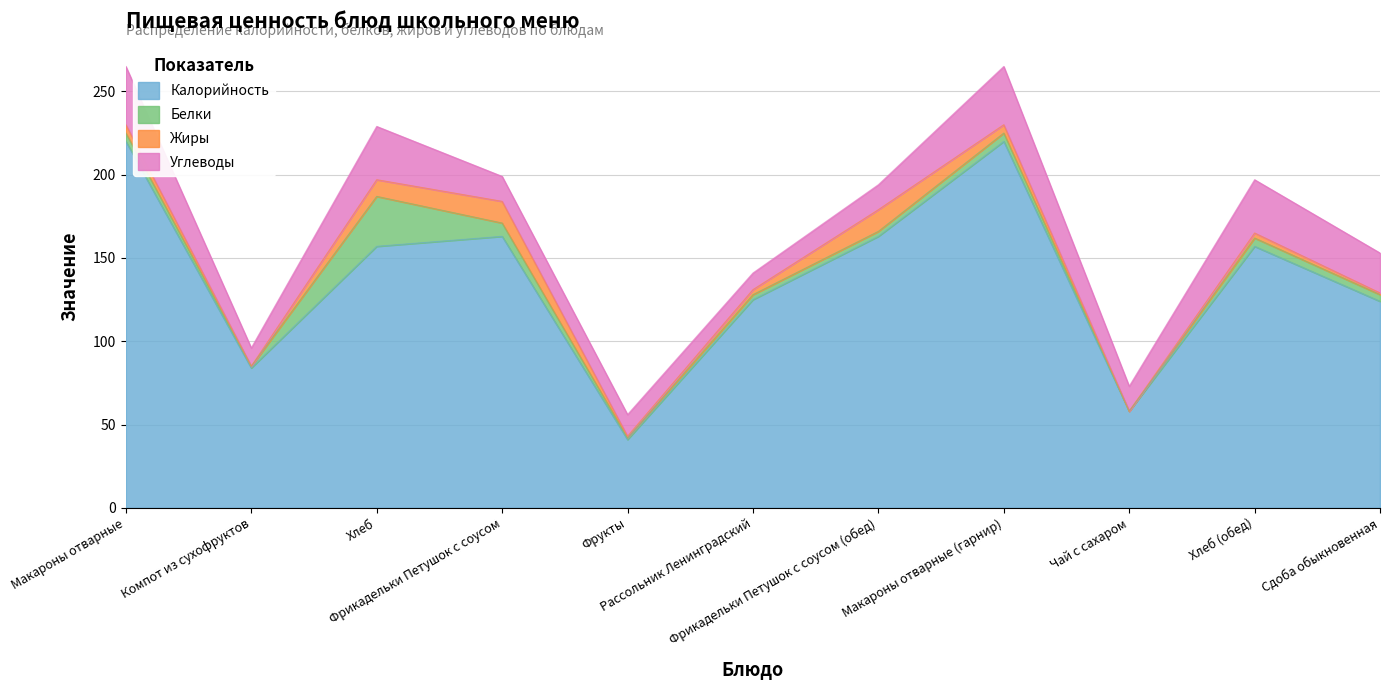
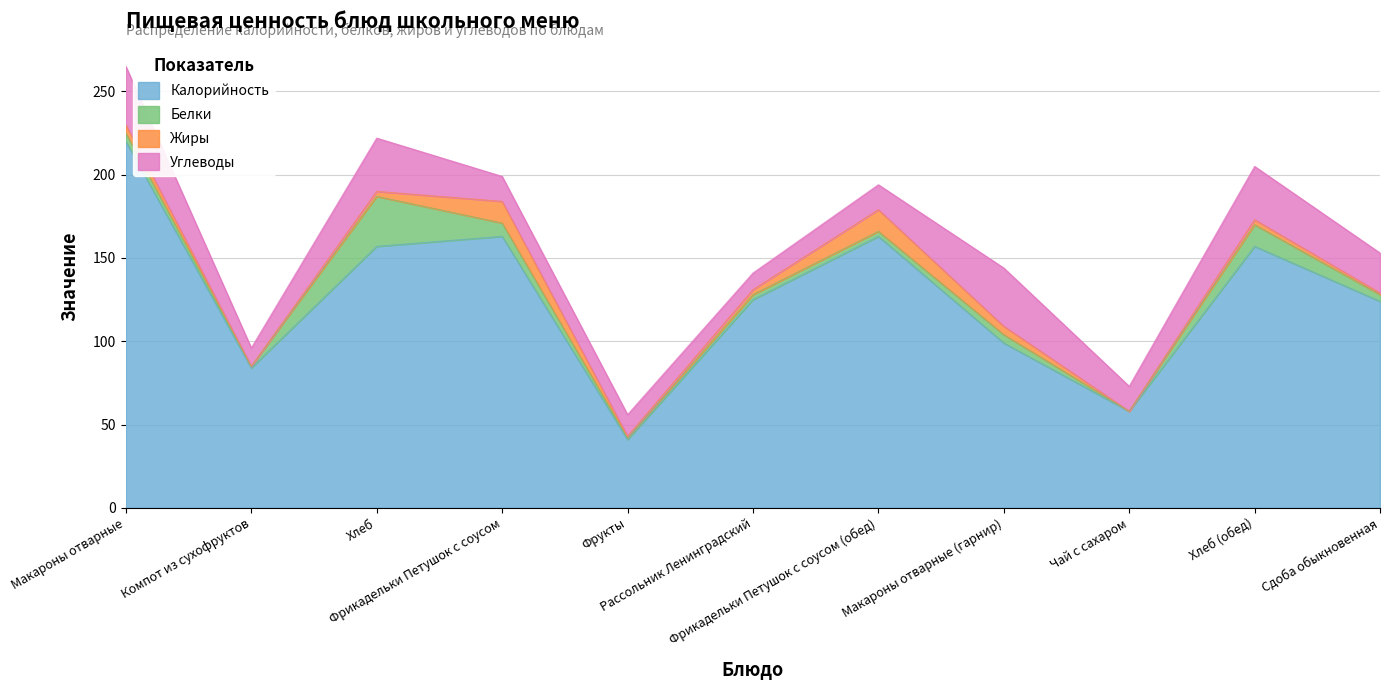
Жиры, Хлеб: 10 -> 3
Калорийность, Макароны отварные (гарнир): 220 -> 99
Белки, Хлеб (обед): 5 -> 13
